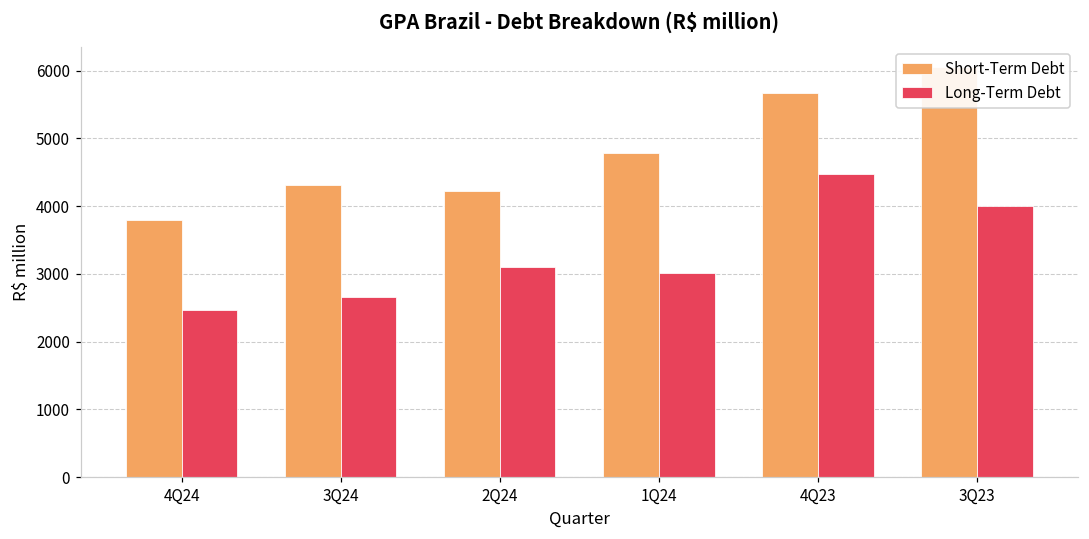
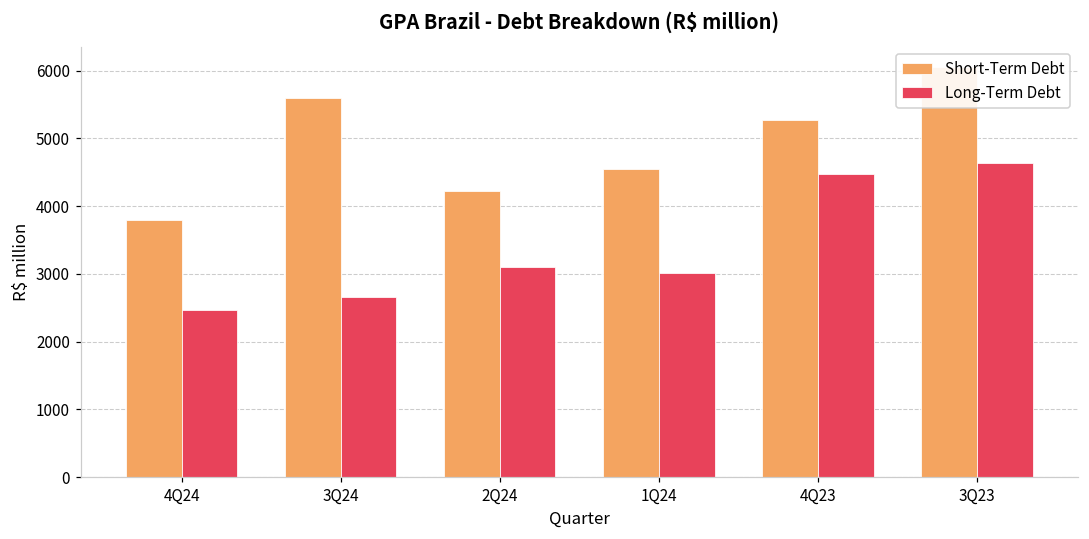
Short-Term Debt, 3Q24: 4300 -> 5600
Short-Term Debt, 1Q24: 4800 -> 4600
Short-Term Debt, 4Q23: 5700 -> 5300
Long-Term Debt, 3Q23: 4000 -> 4600
